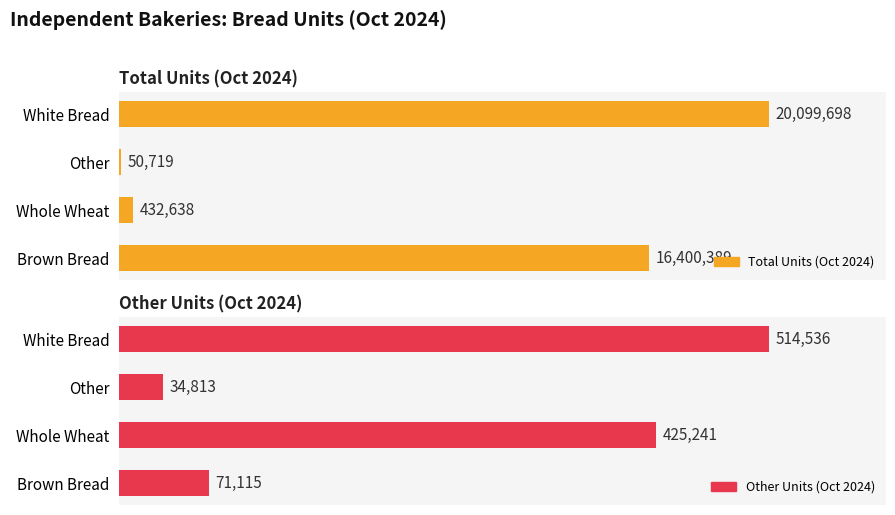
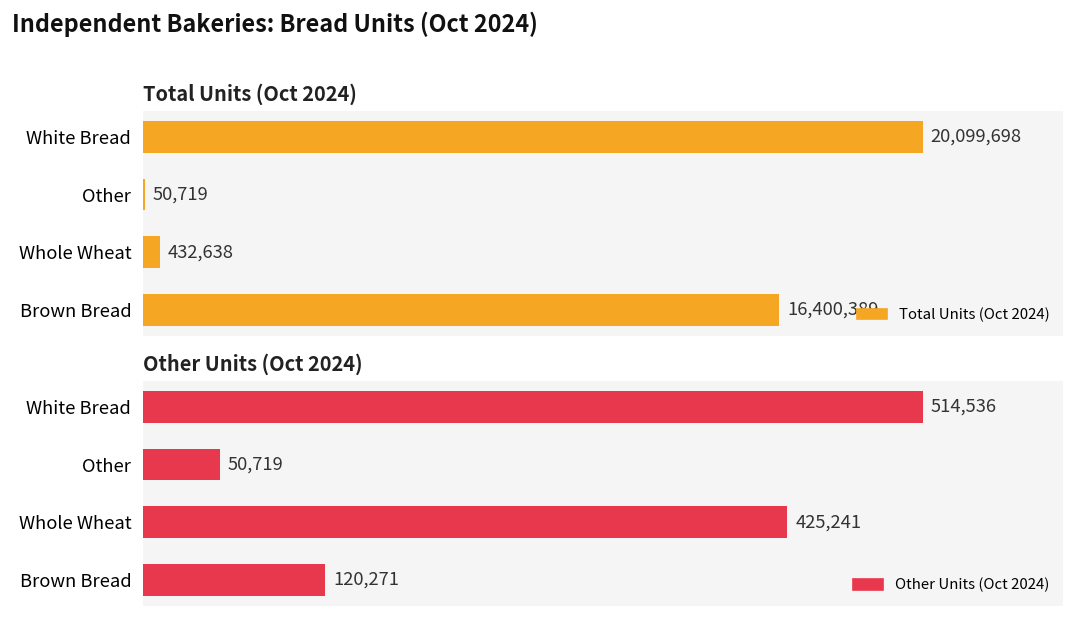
Other Units (Oct 2024), Other: 34,813 -> 50,719
Other Units (Oct 2024), Brown Bread: 71,115 -> 120,271
